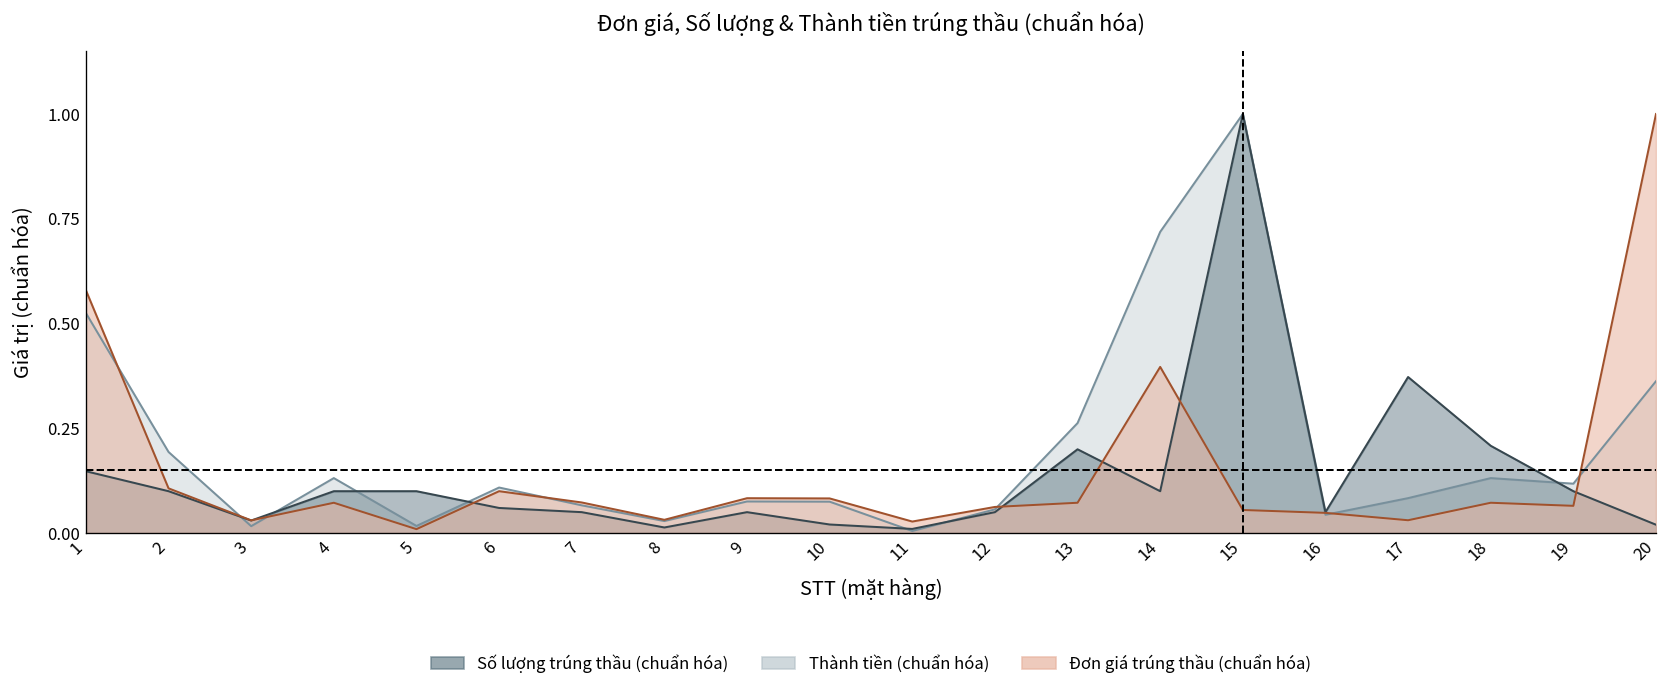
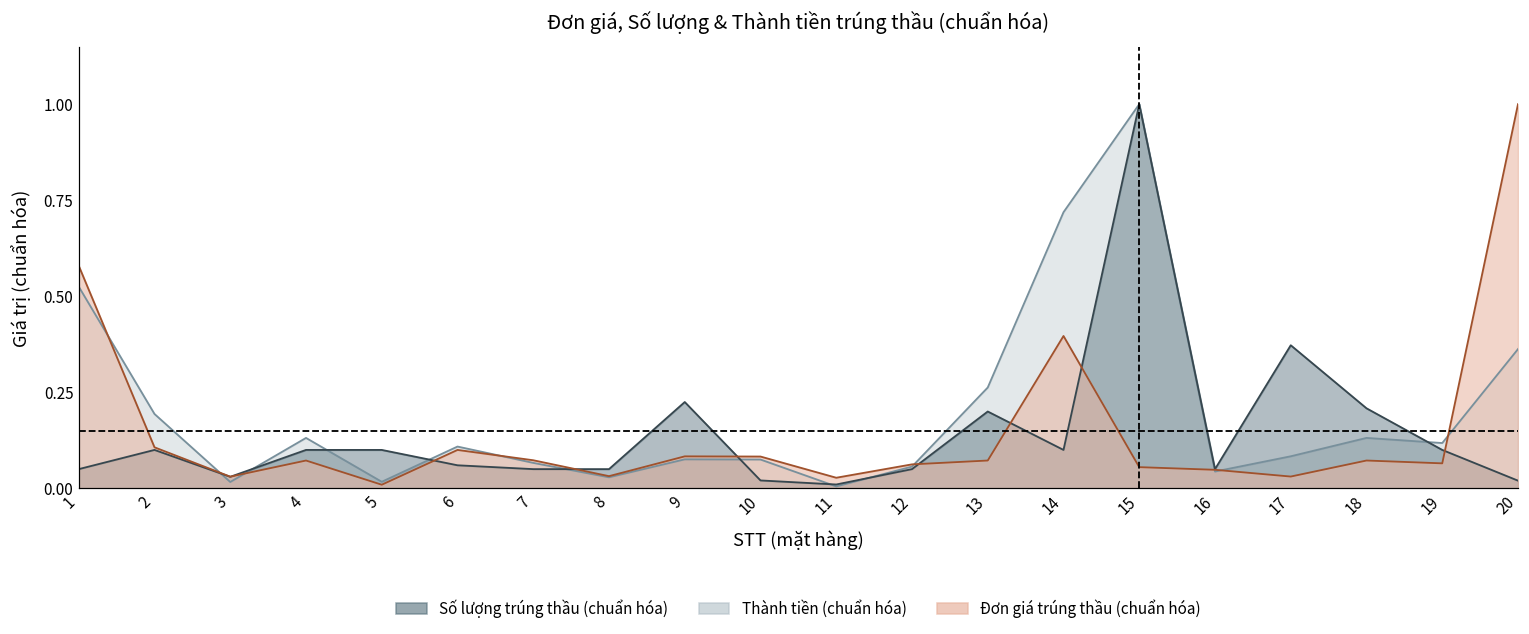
Số lượng trúng thầu (chuẩn hóa), 1: 0.15 -> 0.05
Số lượng trúng thầu (chuẩn hóa), 8: 0.01 -> 0.05
Số lượng trúng thầu (chuẩn hóa), 9: 0.05 -> 0.22
